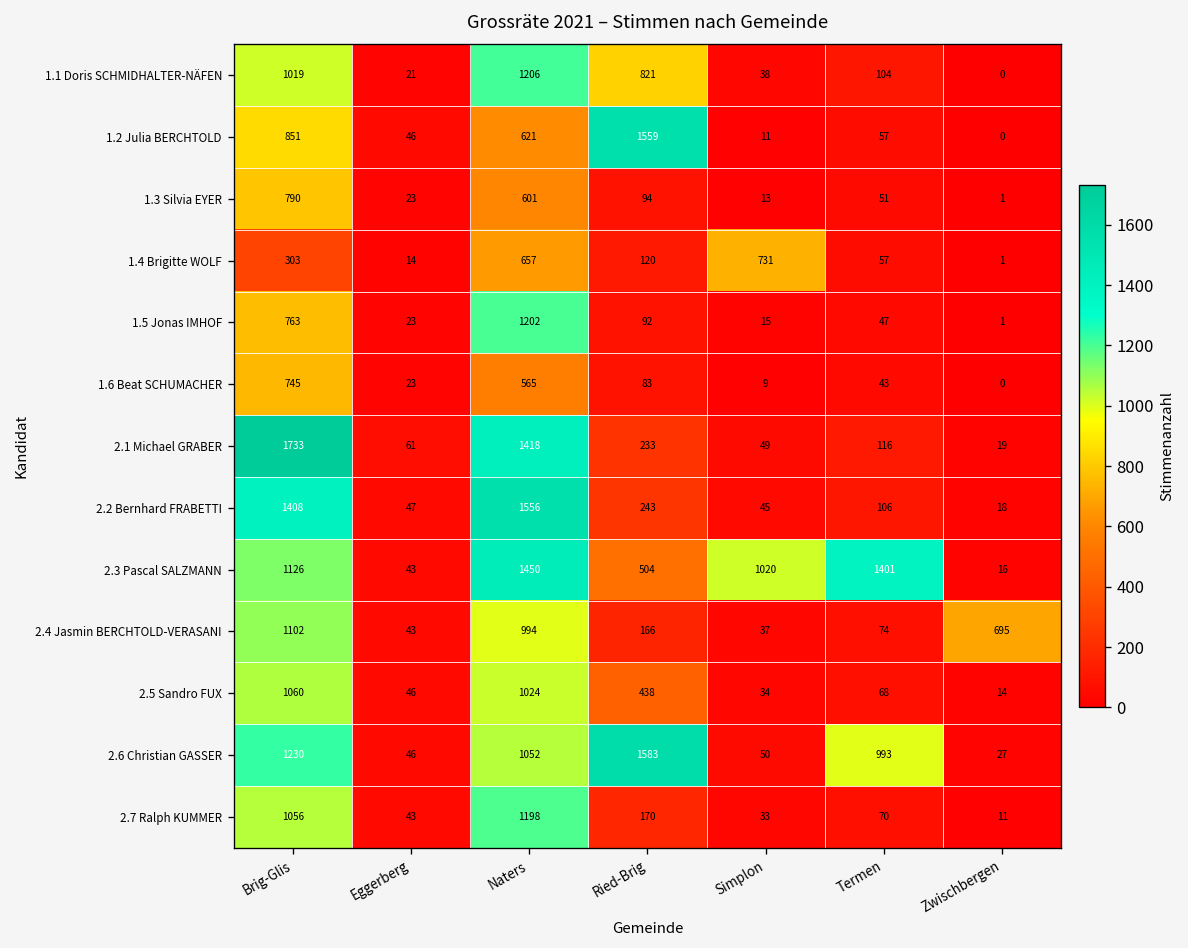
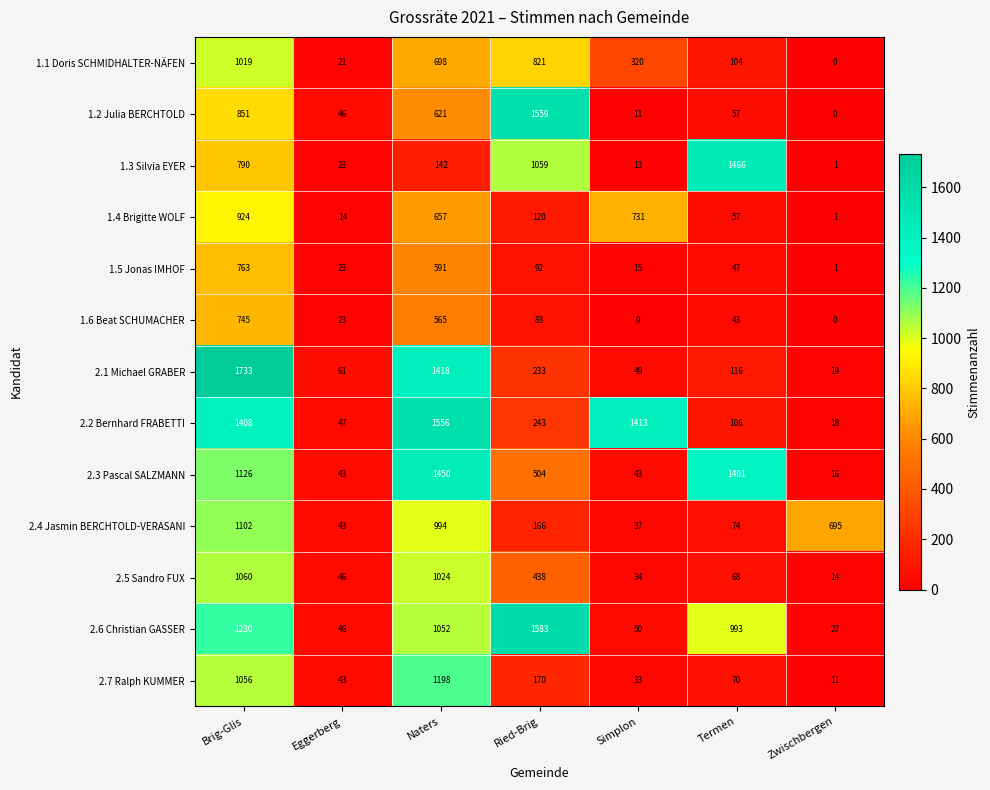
1.1 Doris SCHMIDHALTER-NÄFEN, Naters: 1206 -> 698
1.1 Doris SCHMIDHALTER-NÄFEN, Simplon: 38 -> 320
1.3 Silvia EYER, Naters: 601 -> 142
1.3 Silvia EYER, Ried-Brig: 94 -> 1059
1.3 Silvia EYER, Termen: 51 -> 1466
1.4 Brigitte WOLF, Brig-Glis: 303 -> 924
1.5 Jonas IMHOF, Naters: 1202 -> 591
2.2 Bernhard FRABETTI, Simplon: 45 -> 1413
2.3 Pascal SALZMANN, Simplon: 1020 -> 43
